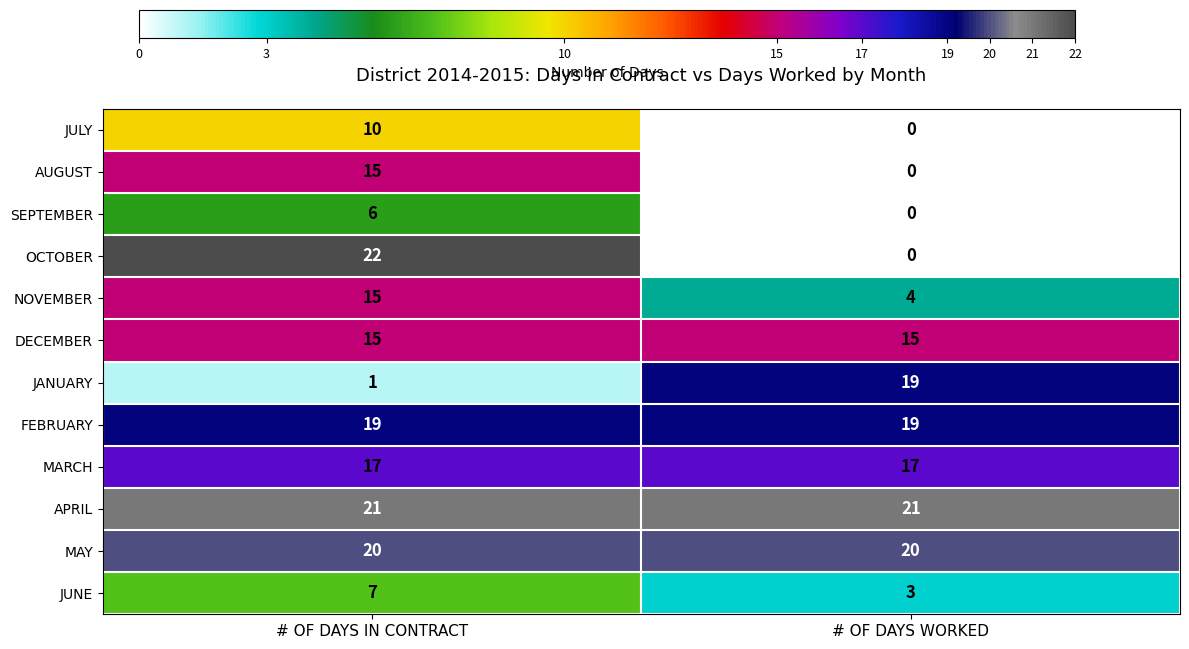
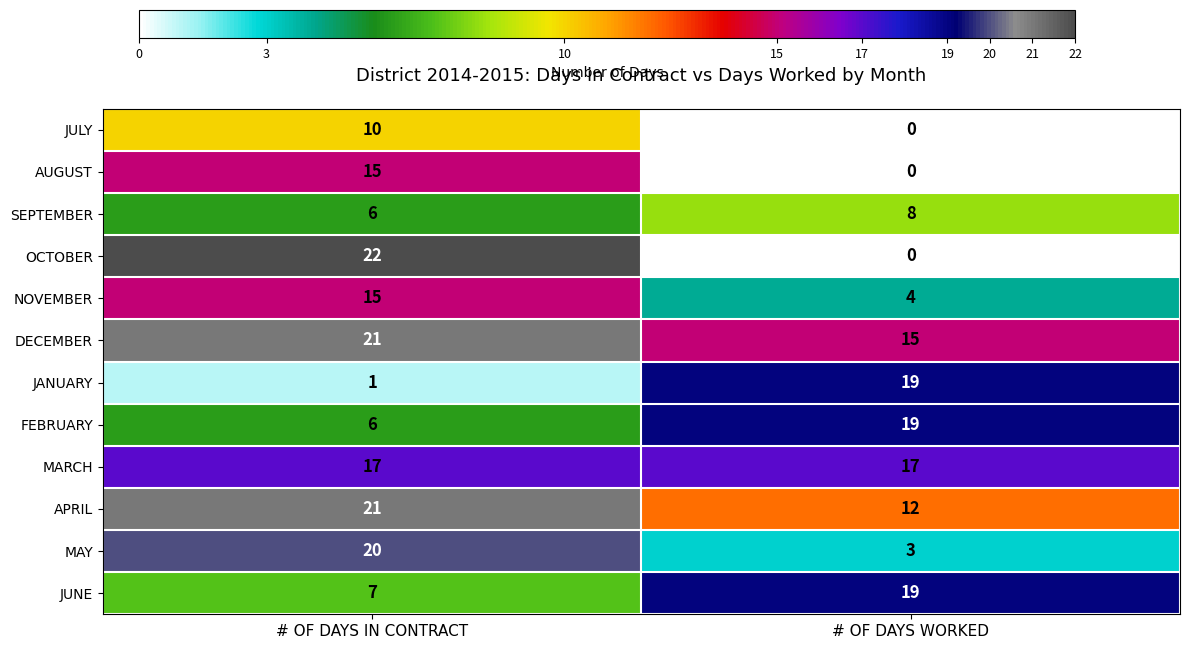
SEPTEMBER, # OF DAYS WORKED: 0 -> 8
DECEMBER, # OF DAYS IN CONTRACT: 15 -> 21
FEBRUARY, # OF DAYS IN CONTRACT: 19 -> 6
APRIL, # OF DAYS WORKED: 21 -> 12
MAY, # OF DAYS WORKED: 20 -> 3
JUNE, # OF DAYS WORKED: 3 -> 19
